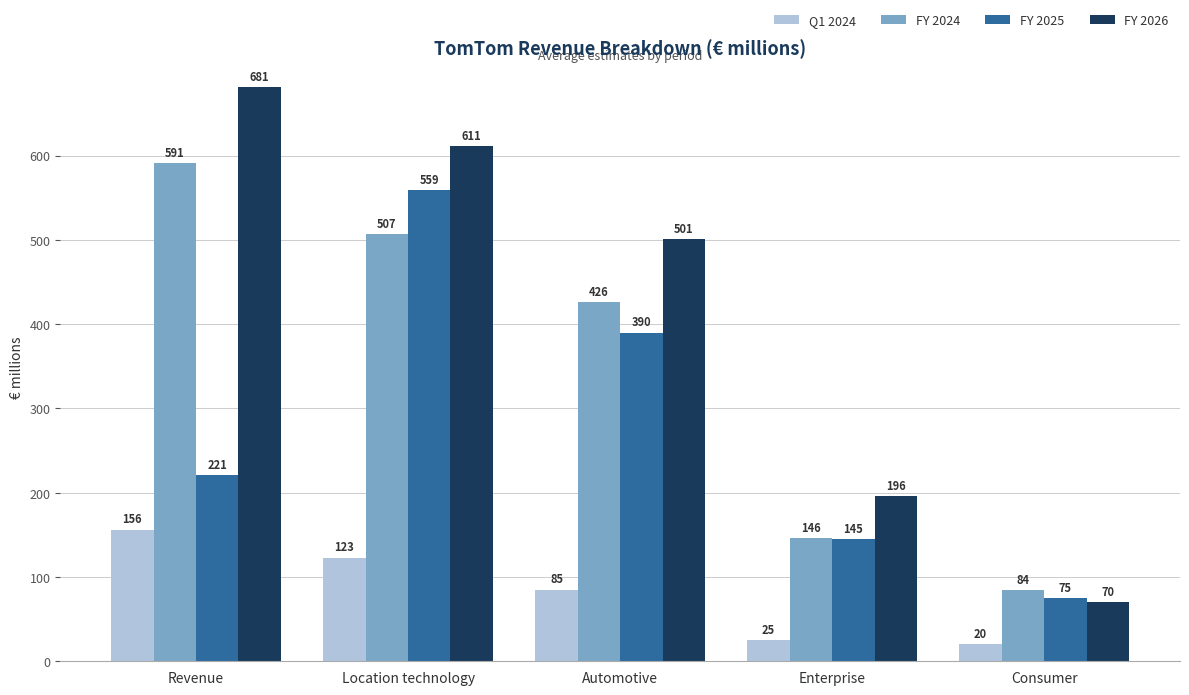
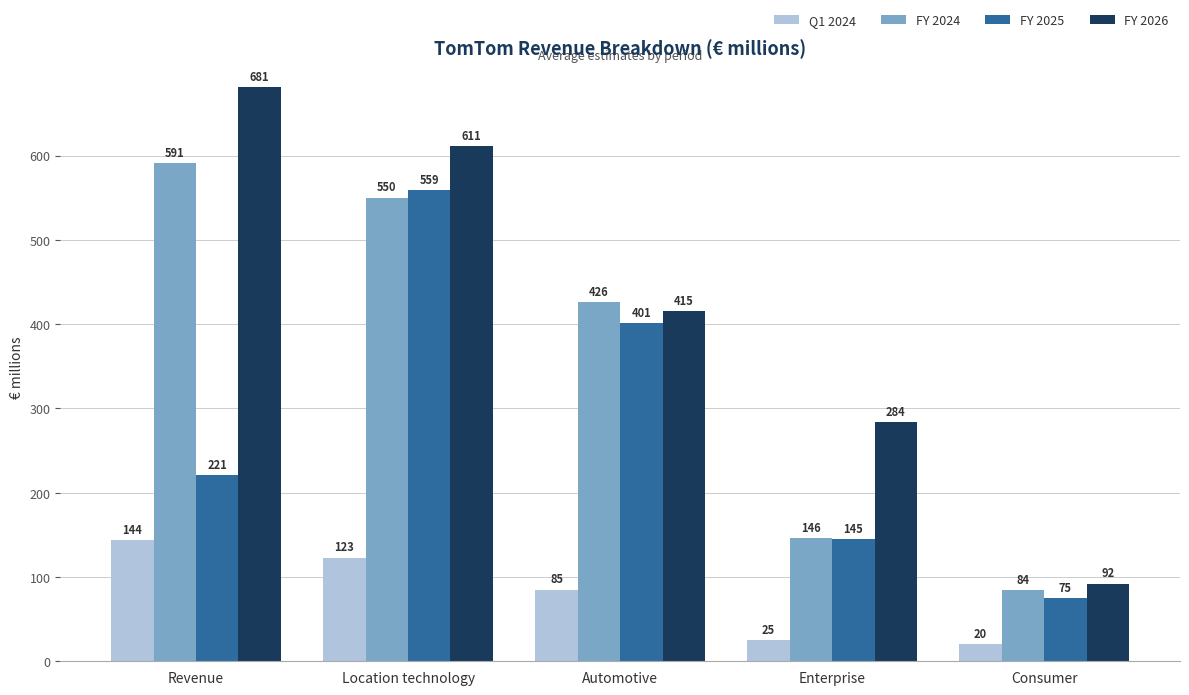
Q1 2024, Revenue: 156 -> 144
FY 2024, Location technology: 507 -> 550
FY 2025, Automotive: 390 -> 401
FY 2026, Automotive: 501 -> 415
FY 2026, Enterprise: 196 -> 284
FY 2026, Consumer: 70 -> 92
